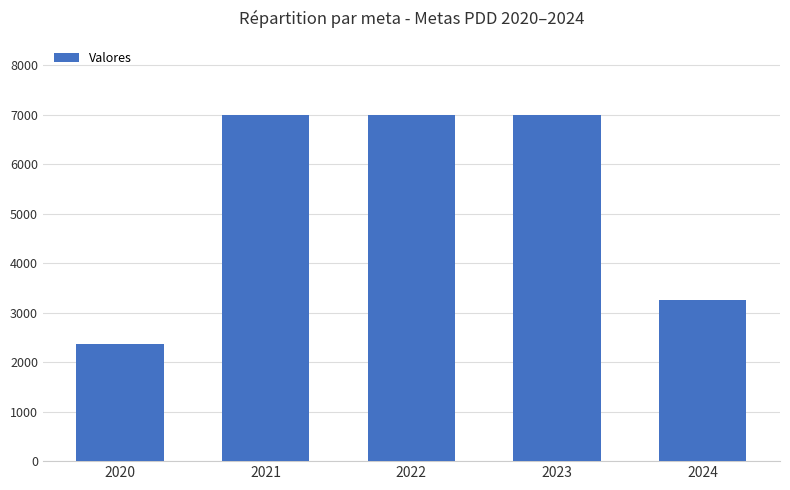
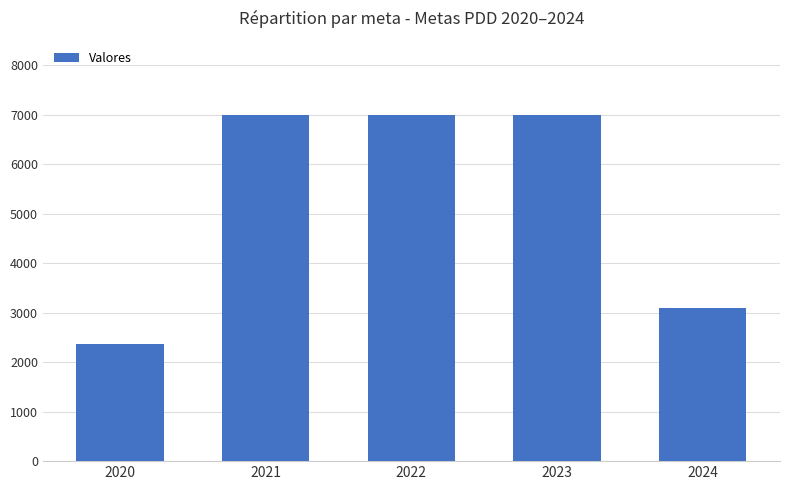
2024: 3300 -> 3100
